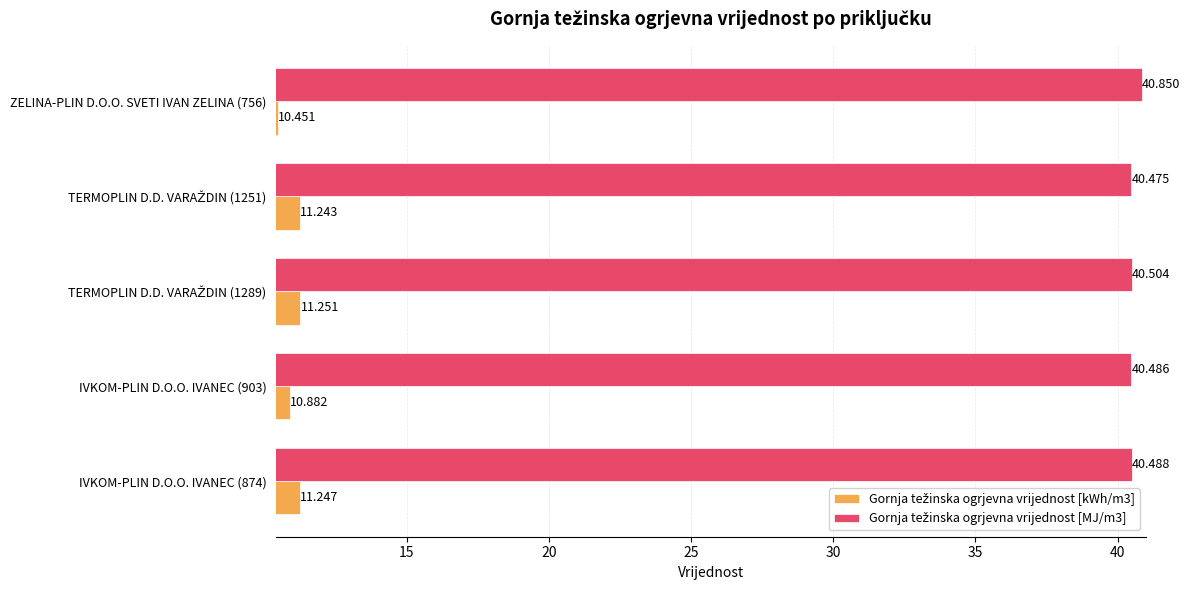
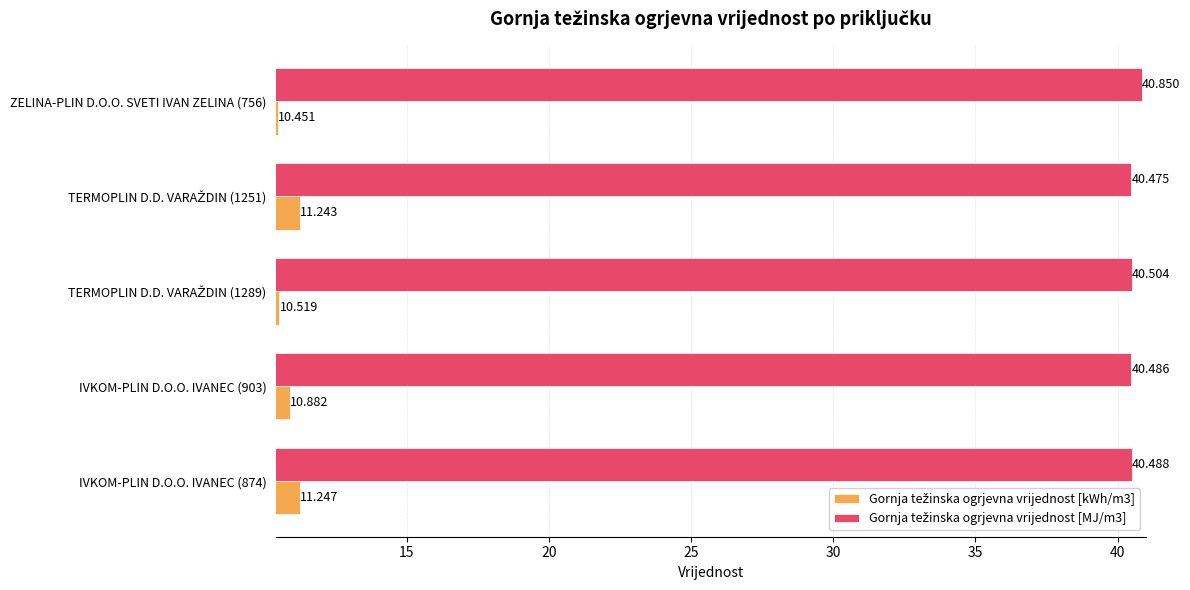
Gornja težinska ogrjevna vrijednost [kWh/m3], TERMOPLIN D.D. VARAŽDIN (1289): 11.251 -> 10.519
